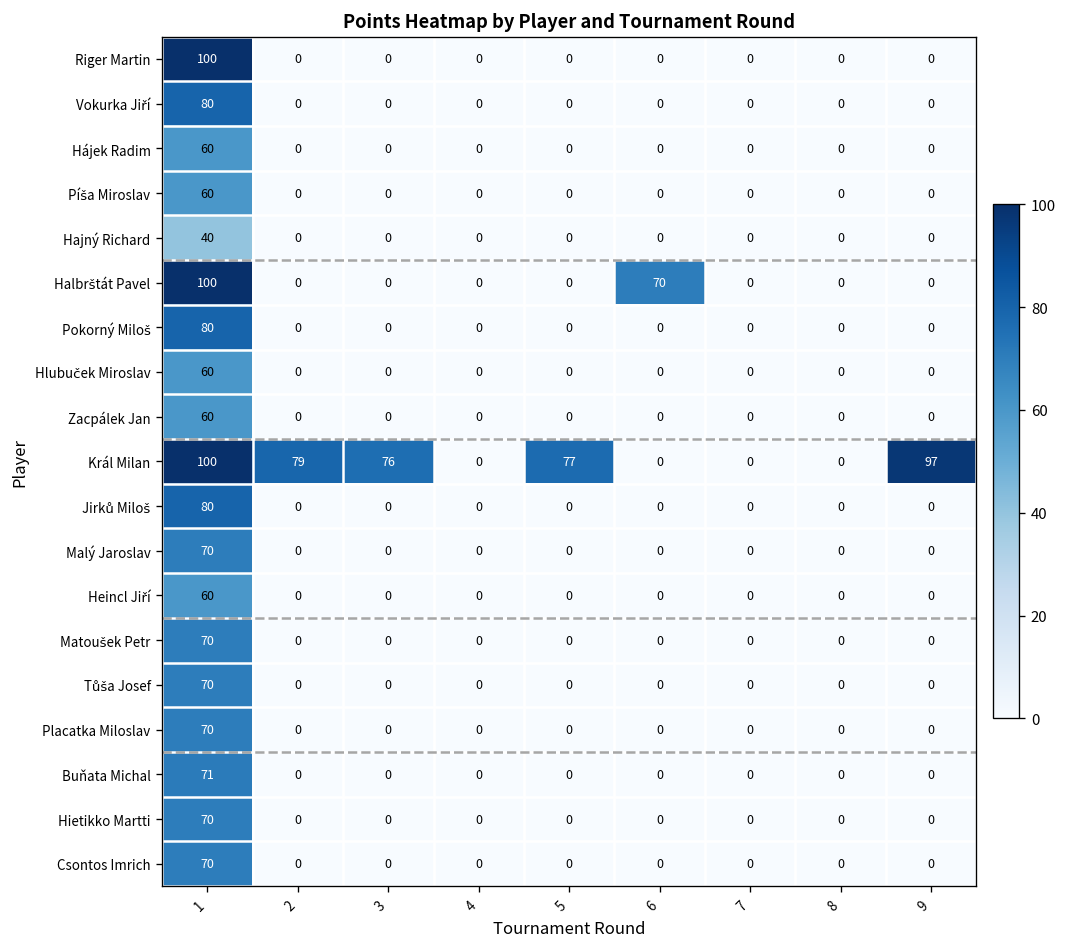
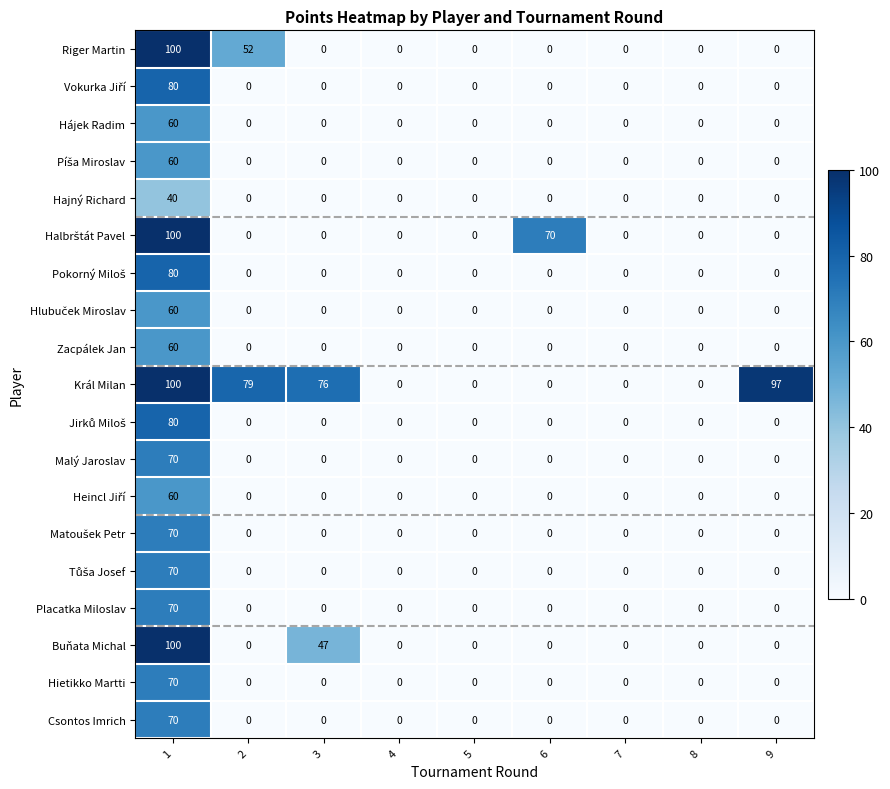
Riger Martin, 2: 0 -> 52
Král Milan, 5: 77 -> 0
Buňata Michal, 1: 71 -> 100
Buňata Michal, 3: 0 -> 47
